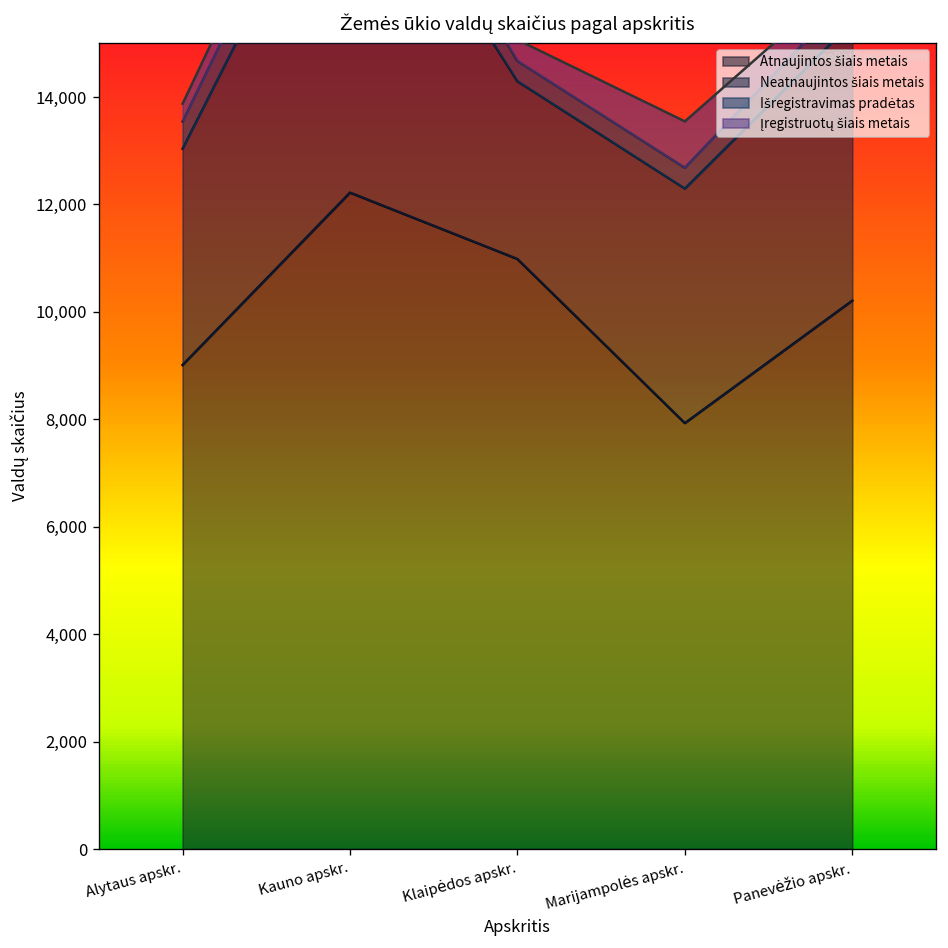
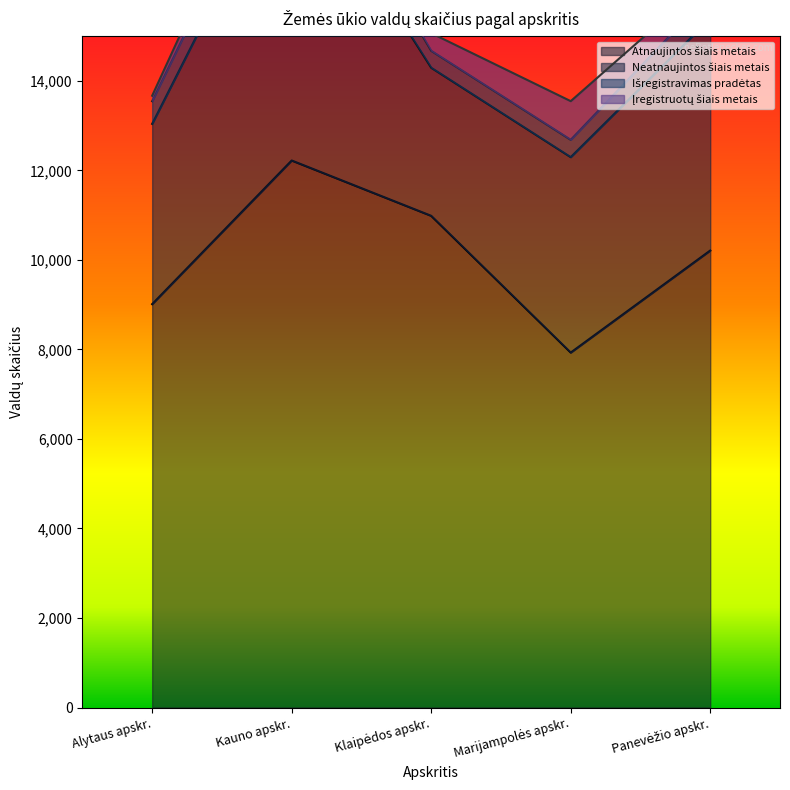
Įregistruotų šiais metais, Alytaus apskr.: 300 -> 100
